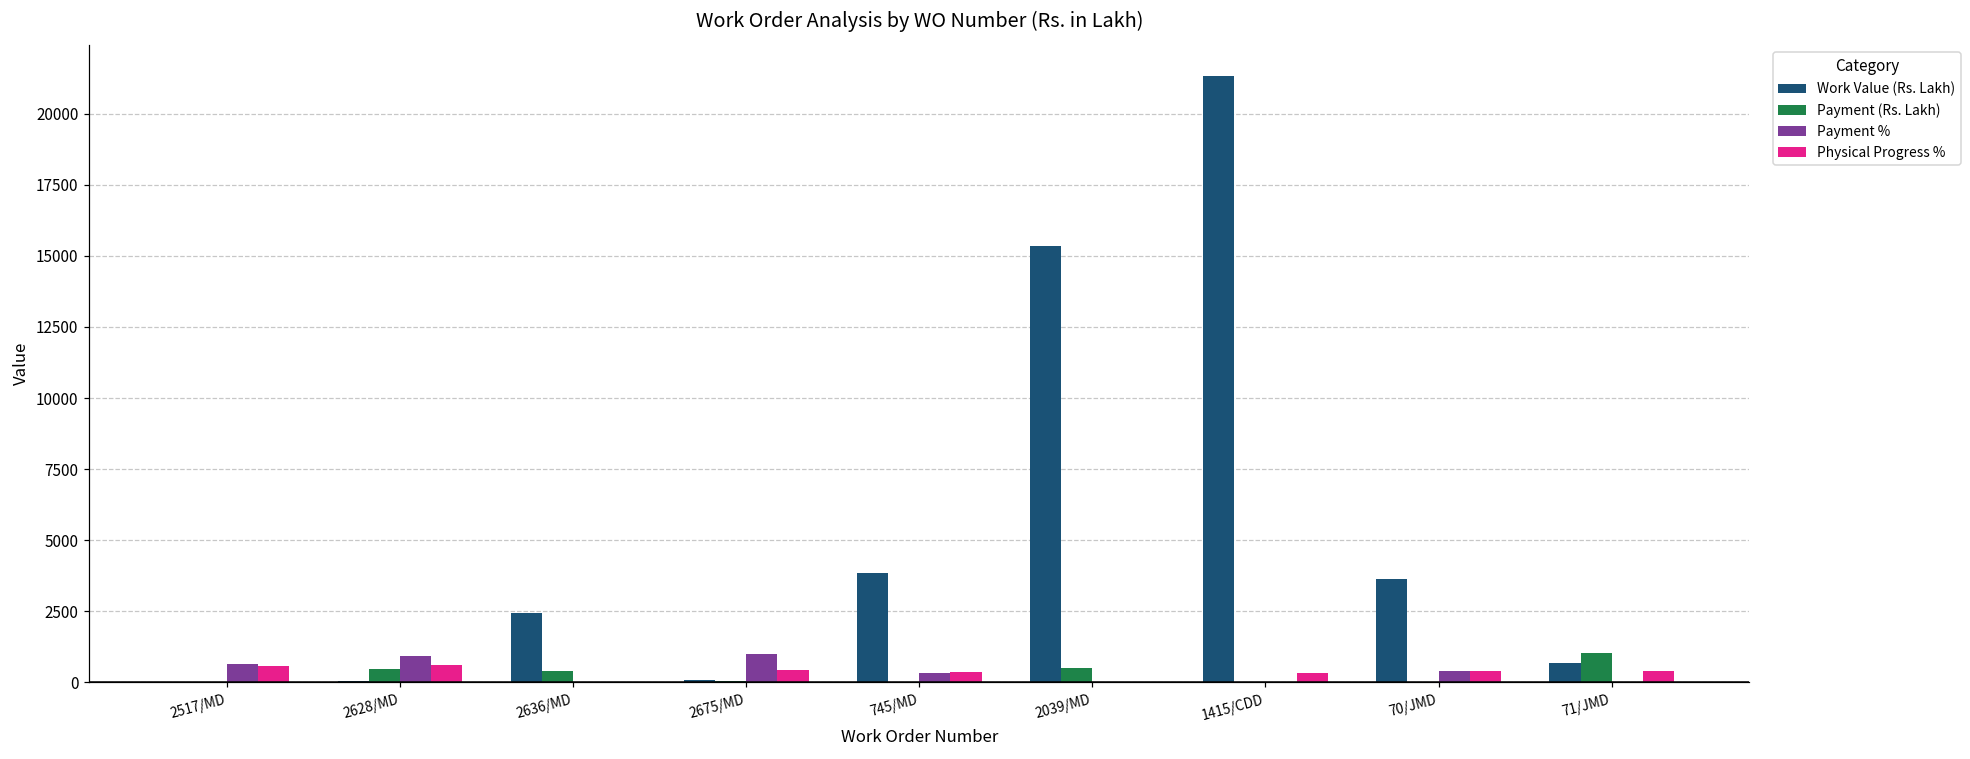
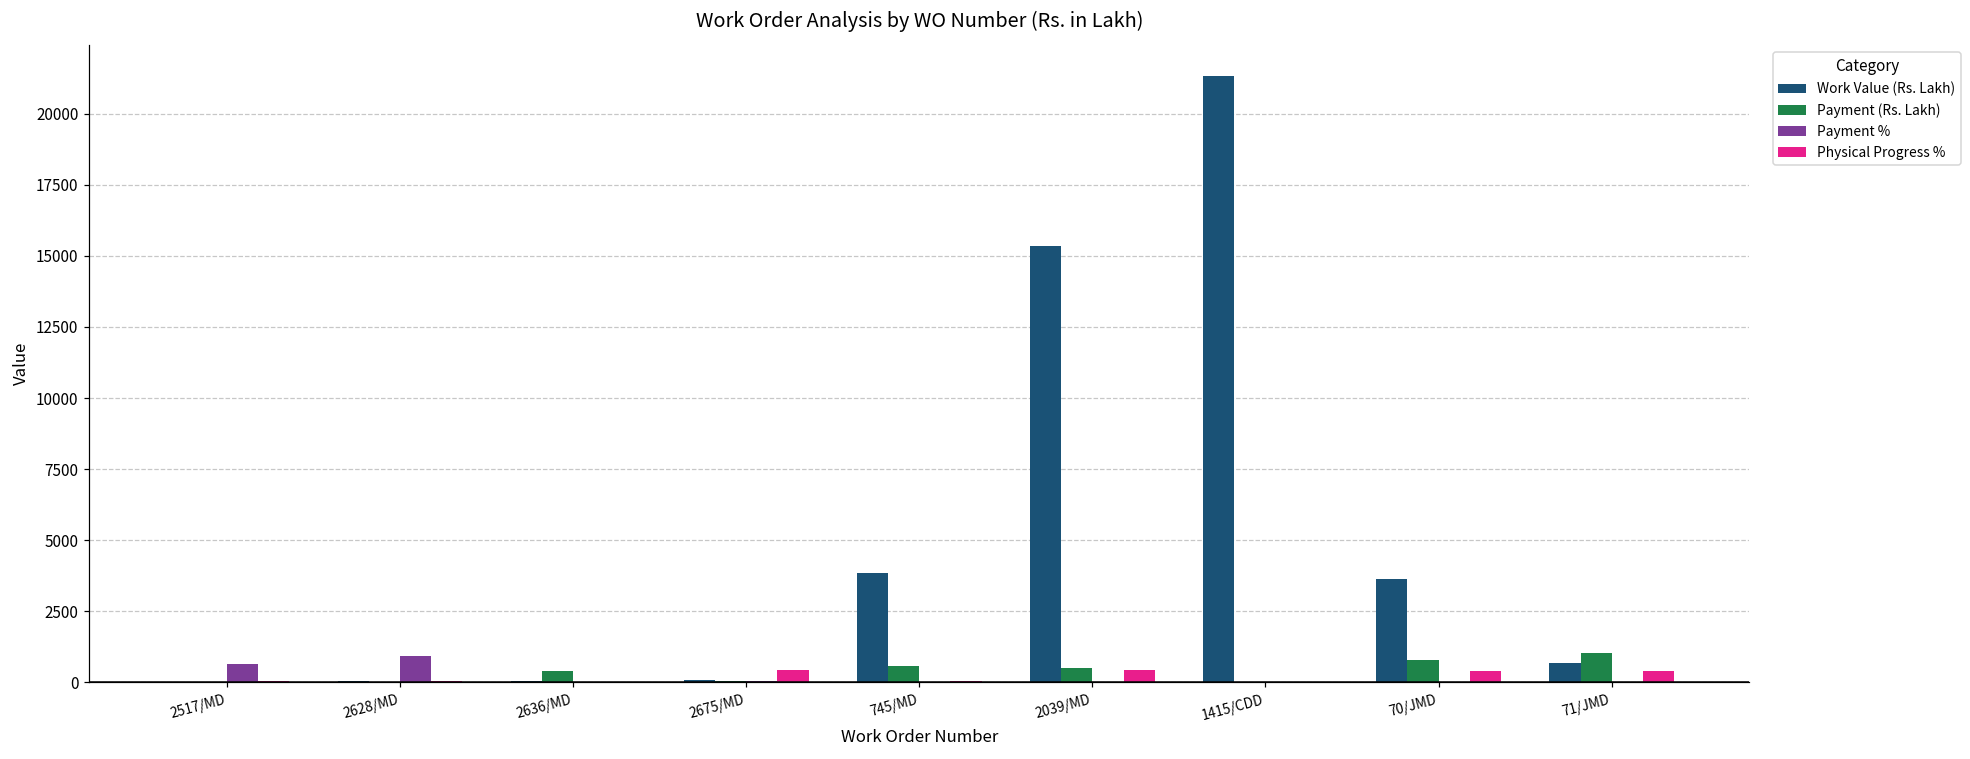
Physical Progress %, 2517/MD: 600 -> 0
Payment (Rs. Lakh), 2628/MD: 500 -> 0
Physical Progress %, 2628/MD: 600 -> 0
Work Value (Rs. Lakh), 2636/MD: 2400 -> 0
Payment %, 2675/MD: 1000 -> 0
Payment (Rs. Lakh), 745/MD: 0 -> 600
Payment %, 745/MD: 300 -> 0
Physical Progress %, 745/MD: 400 -> 0
Physical Progress %, 2039/MD: 0 -> 400
Physical Progress %, 1415/CDD: 300 -> 0
Payment (Rs. Lakh), 70/JMD: 0 -> 800
Payment %, 70/JMD: 400 -> 0
